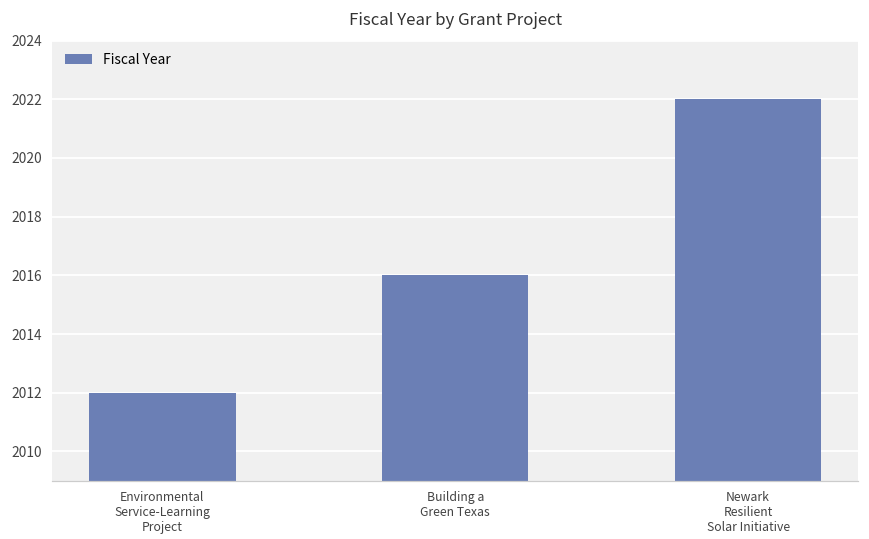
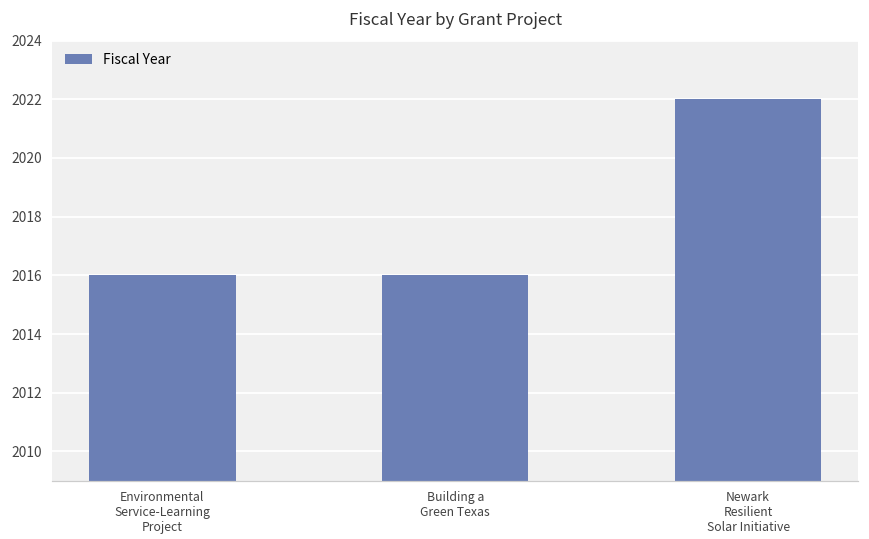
Environmental Service-Learning Project: 2012 -> 2016
